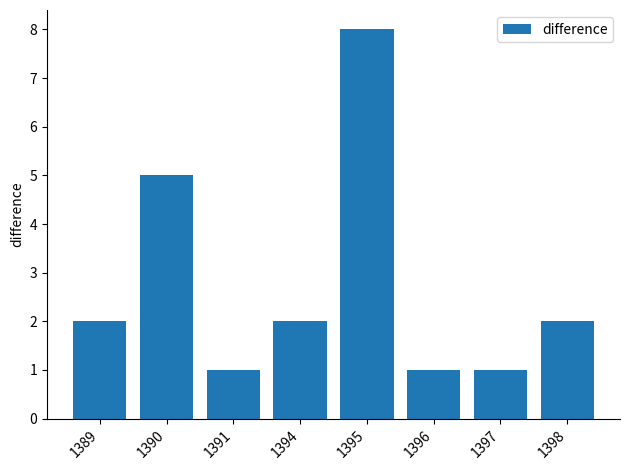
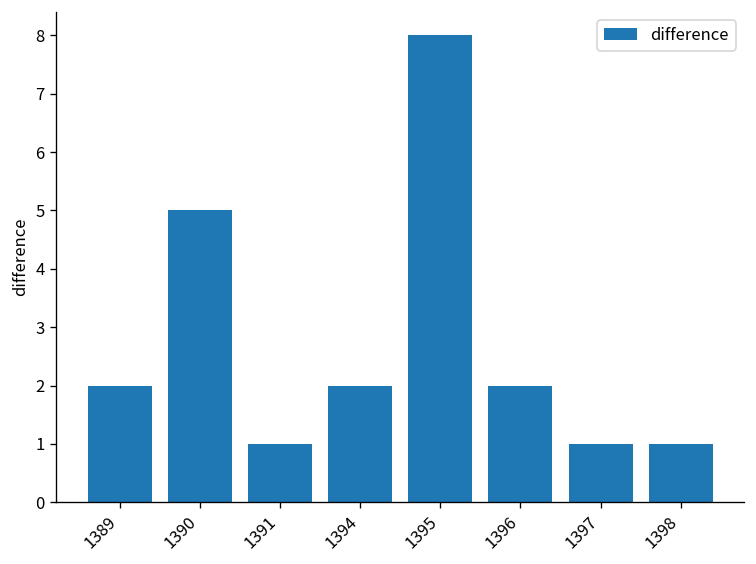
1396: 1 -> 2
1398: 2 -> 1
